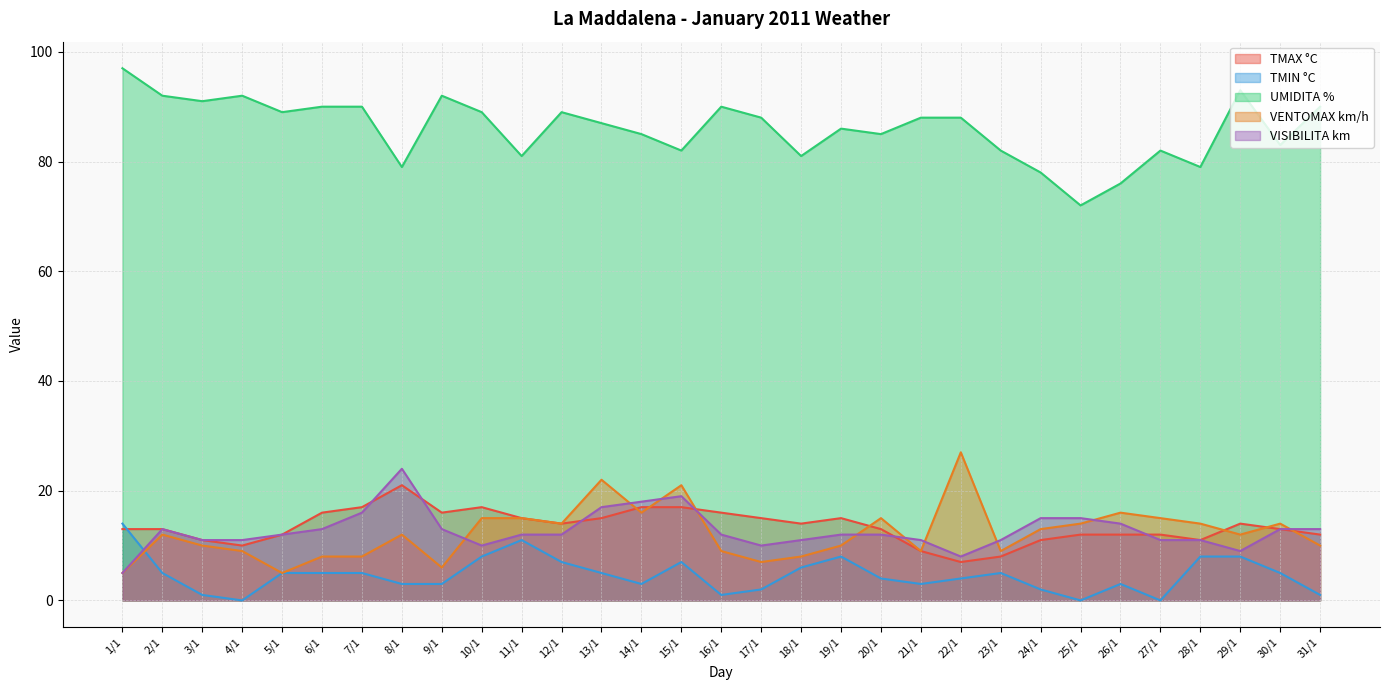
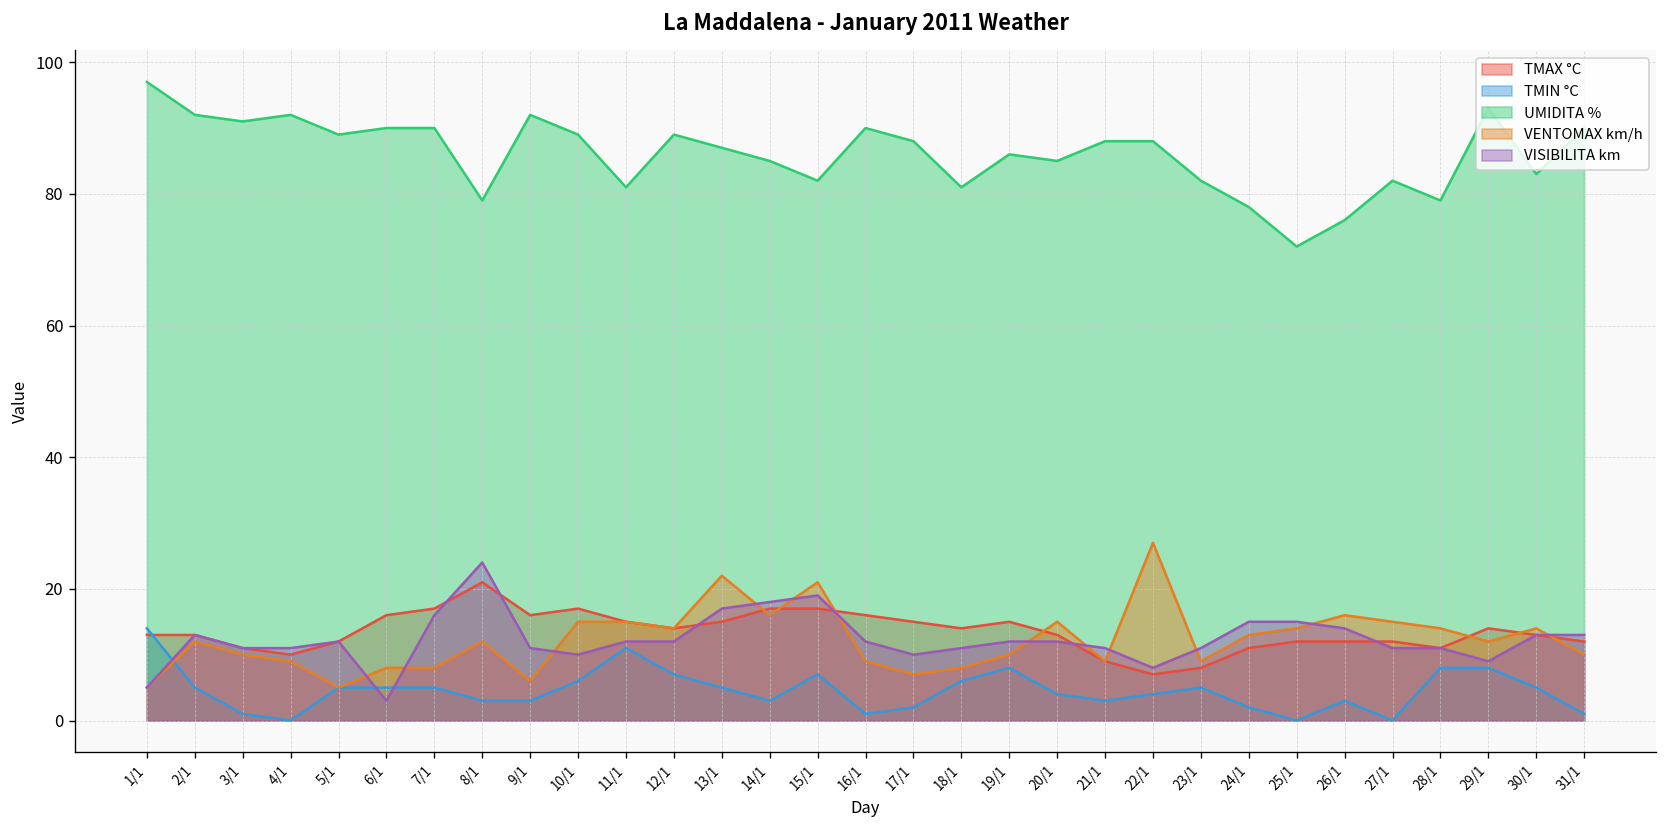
VISIBILITA km, 6/1: 13 -> 3
VISIBILITA km, 9/1: 13 -> 11
TMIN °C, 10/1: 8 -> 6
